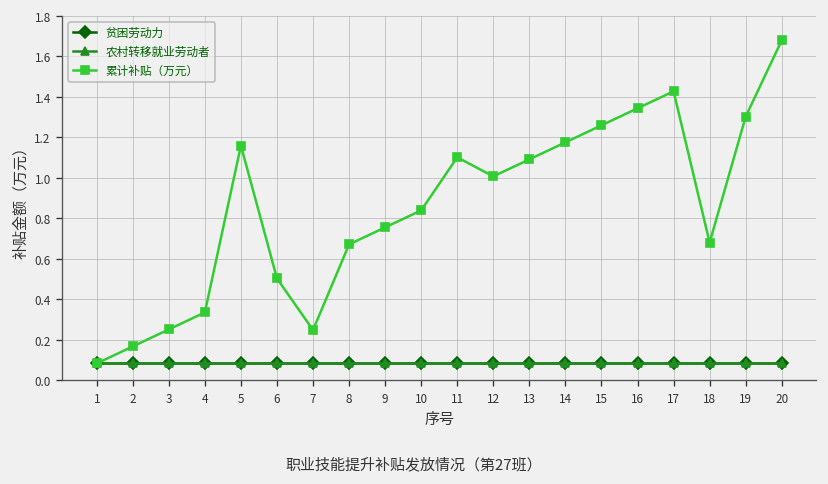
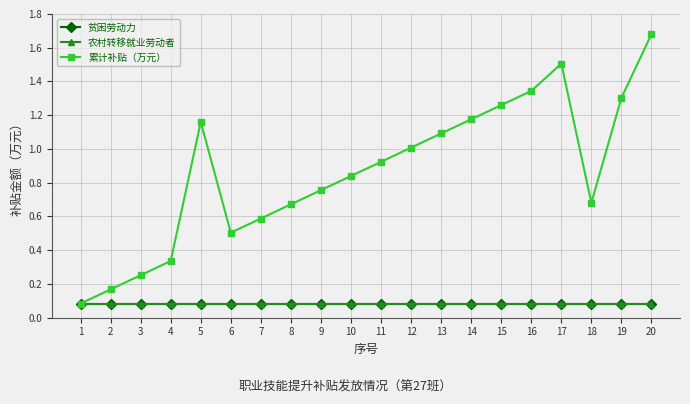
累计补贴（万元）, 7: 0.25 -> 0.59
累计补贴（万元）, 11: 1.10 -> 0.92
累计补贴（万元）, 17: 1.43 -> 1.51
